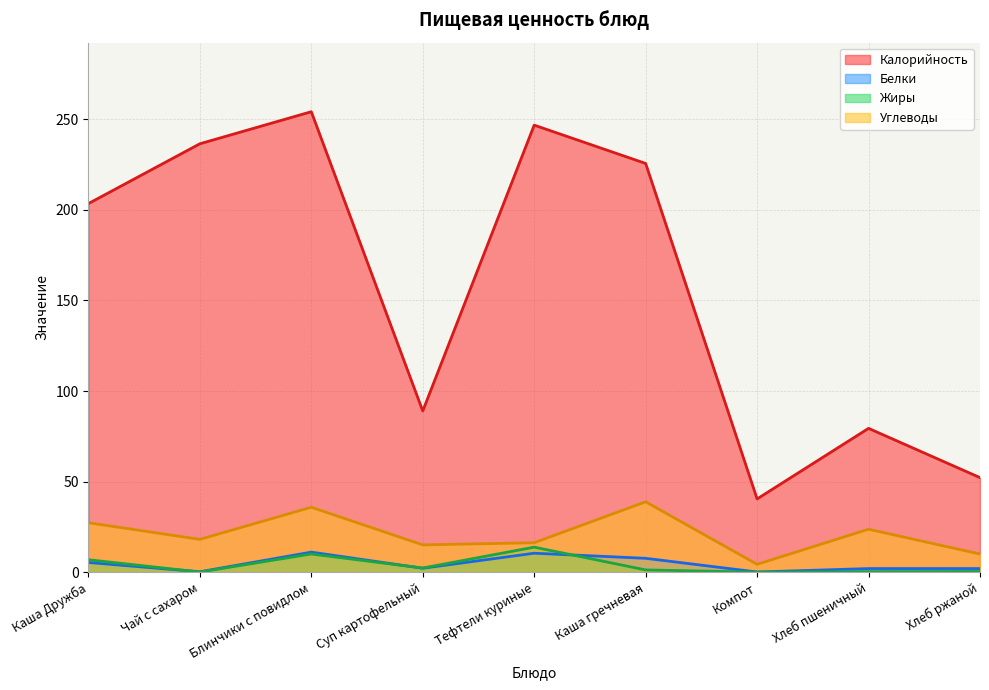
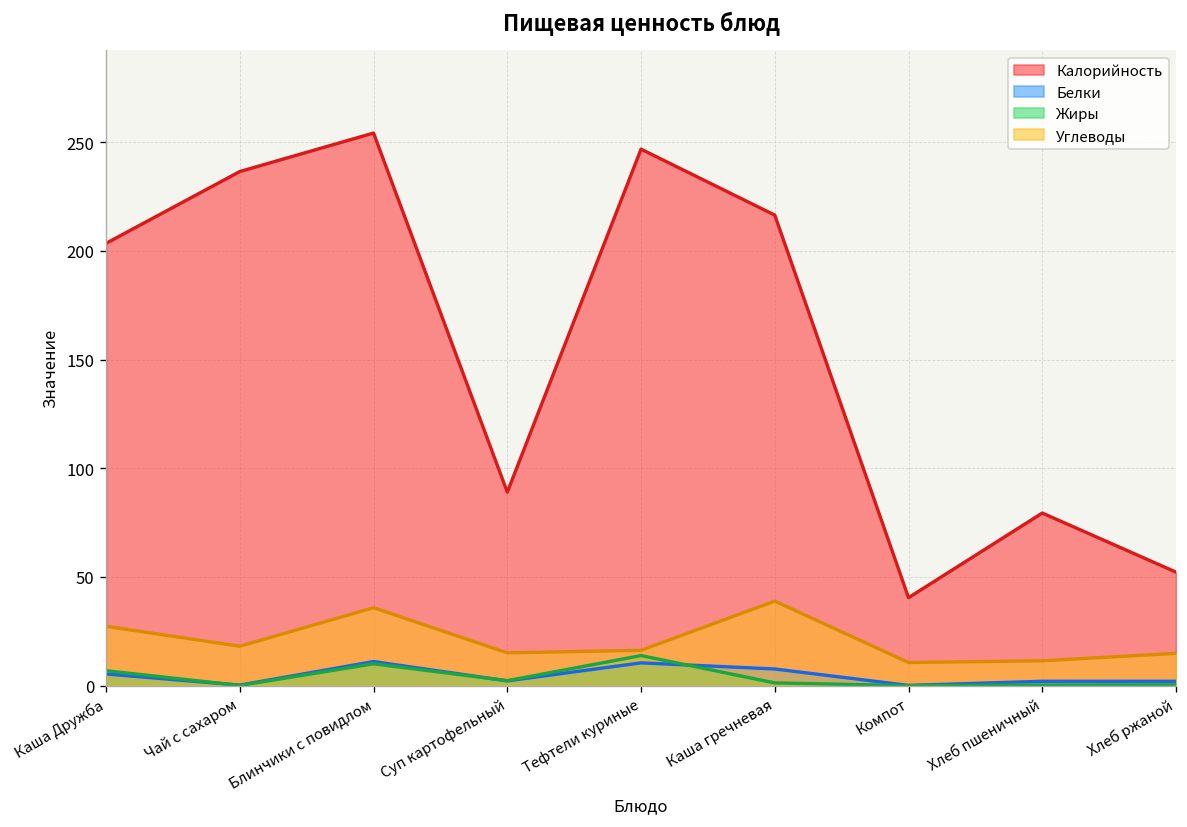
Калорийность, Каша гречневая: 226 -> 216
Углеводы, Компот: 4 -> 11
Углеводы, Хлеб пшеничный: 24 -> 11
Углеводы, Хлеб ржаной: 10 -> 15
